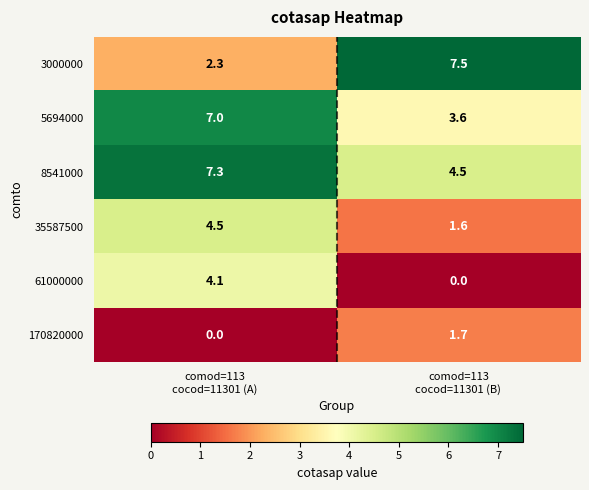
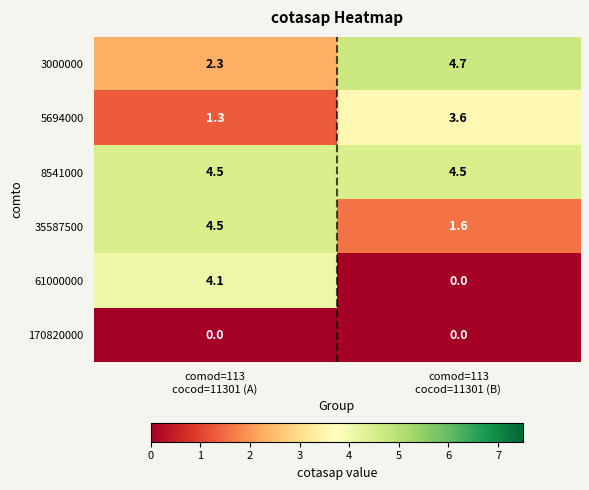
3000000, comod=113 cocod=11301 (B): 7.5 -> 4.7
5694000, comod=113 cocod=11301 (A): 7.0 -> 1.3
8541000, comod=113 cocod=11301 (A): 7.3 -> 4.5
170820000, comod=113 cocod=11301 (B): 1.7 -> 0.0
